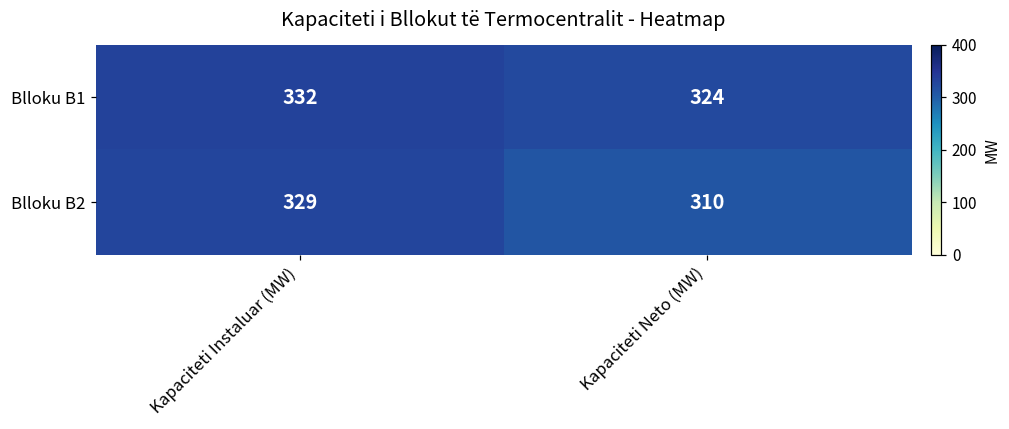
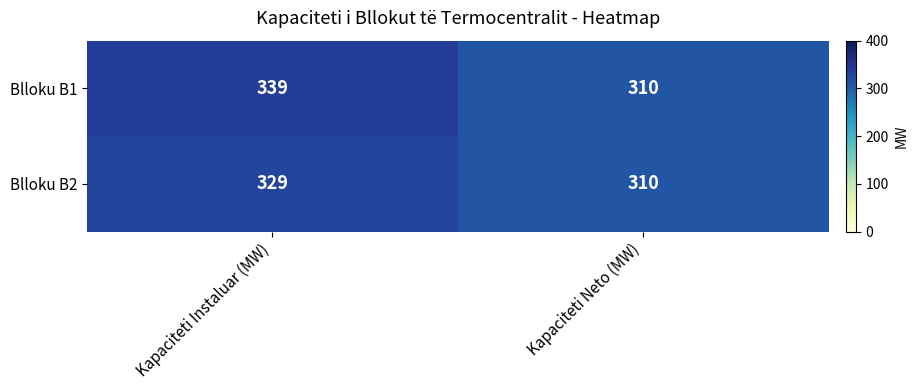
Blloku B1, Kapaciteti Instaluar (MW): 332 -> 339
Blloku B1, Kapaciteti Neto (MW): 324 -> 310
